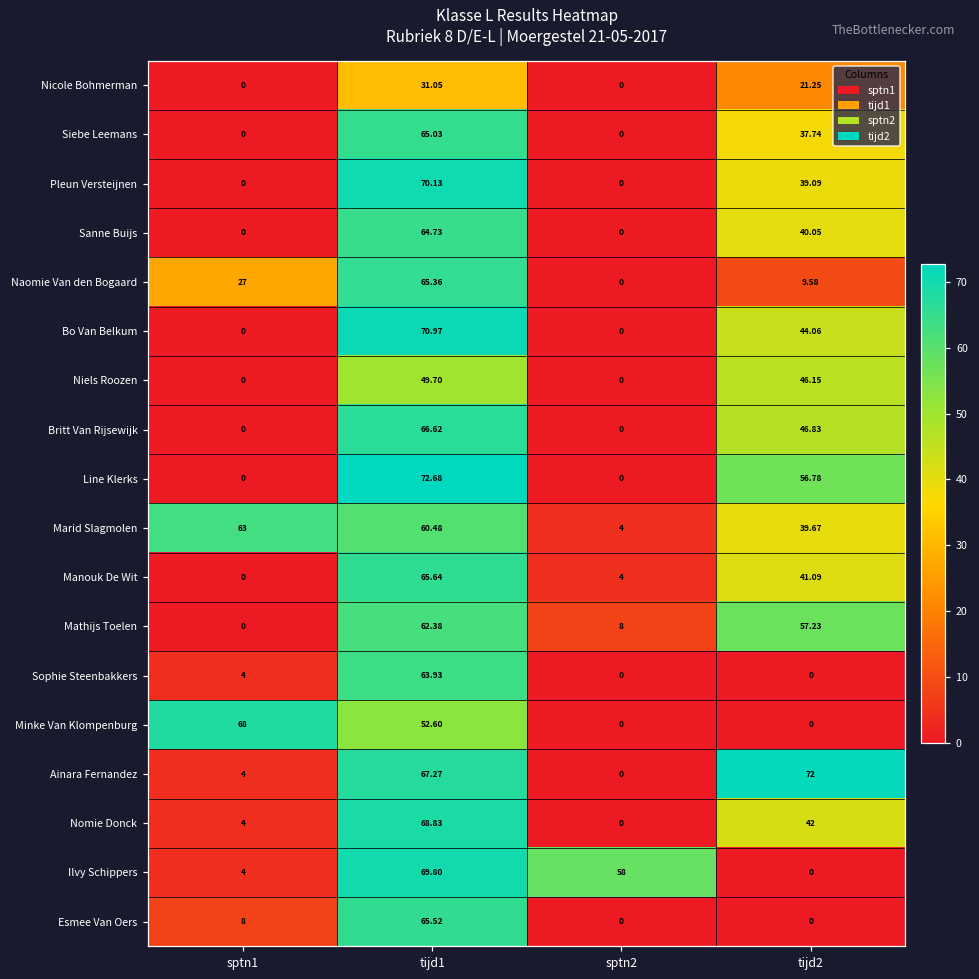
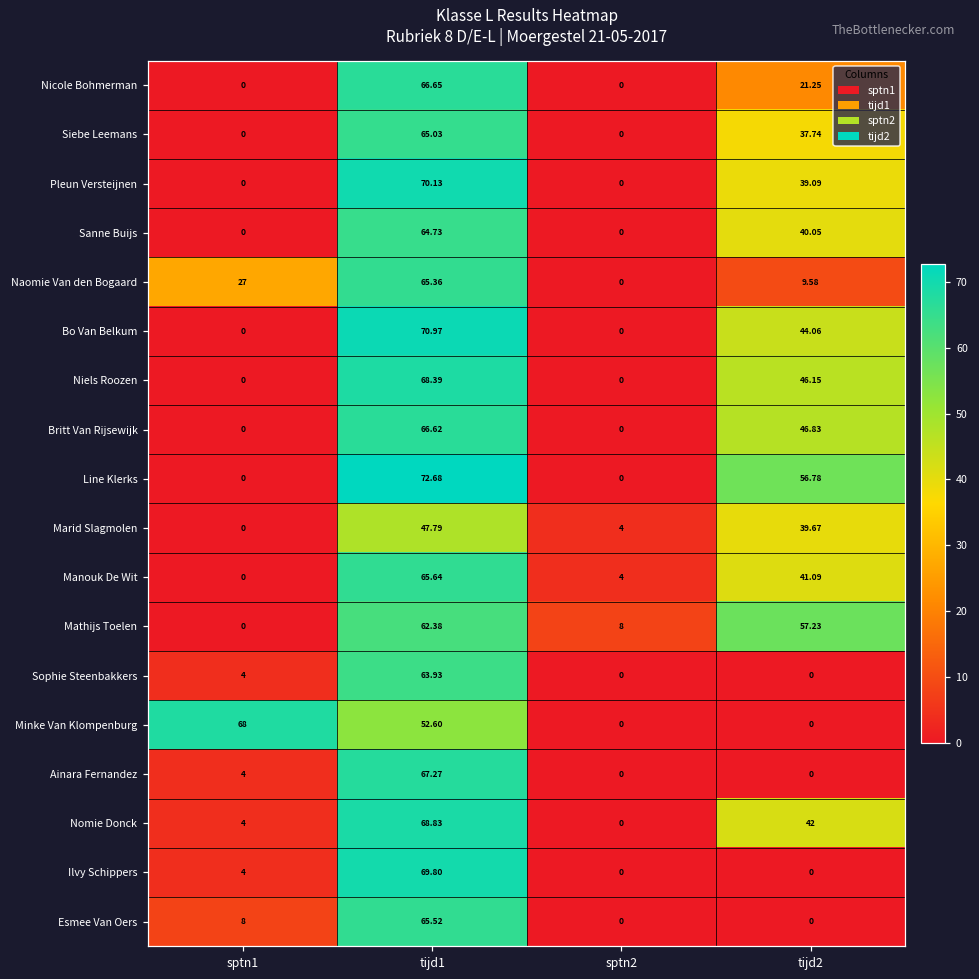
Nicole Bohmerman, tijd1: 31.05 -> 66.65
Niels Roozen, tijd1: 49.70 -> 68.39
Marid Slagmolen, sptn1: 63 -> 0
Marid Slagmolen, tijd1: 60.48 -> 47.79
Ainara Fernandez, tijd2: 72 -> 0
Ilvy Schippers, sptn2: 58 -> 0
